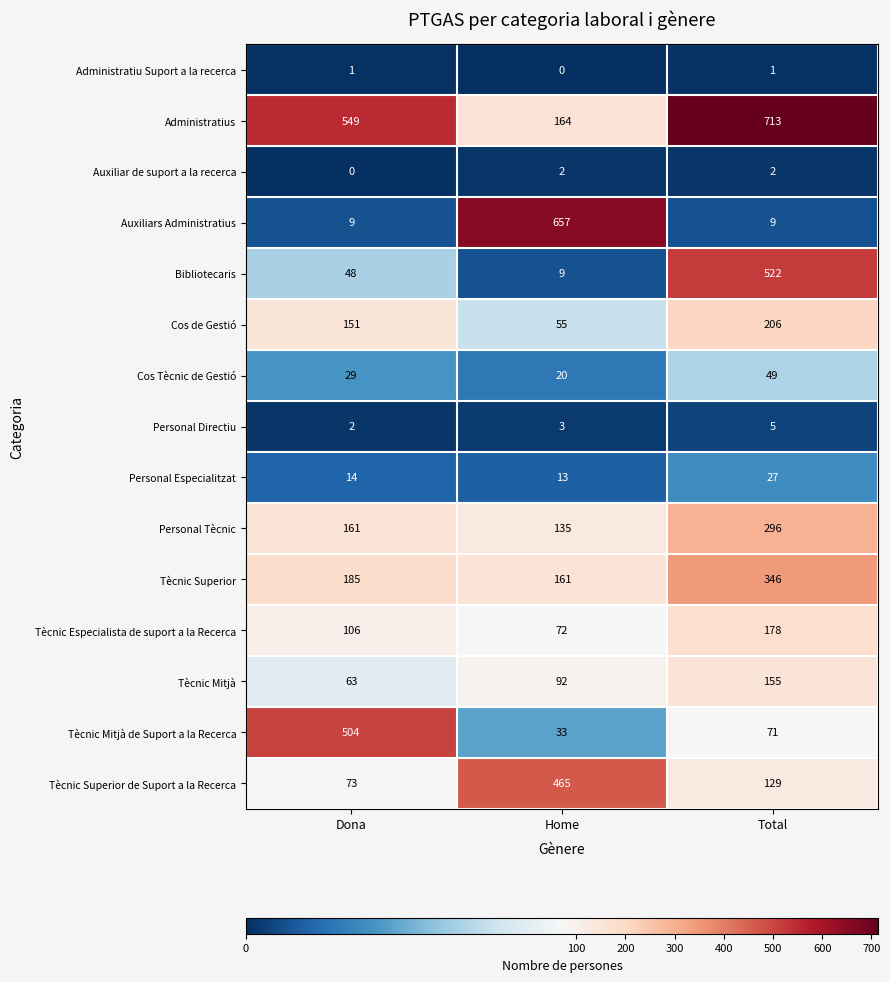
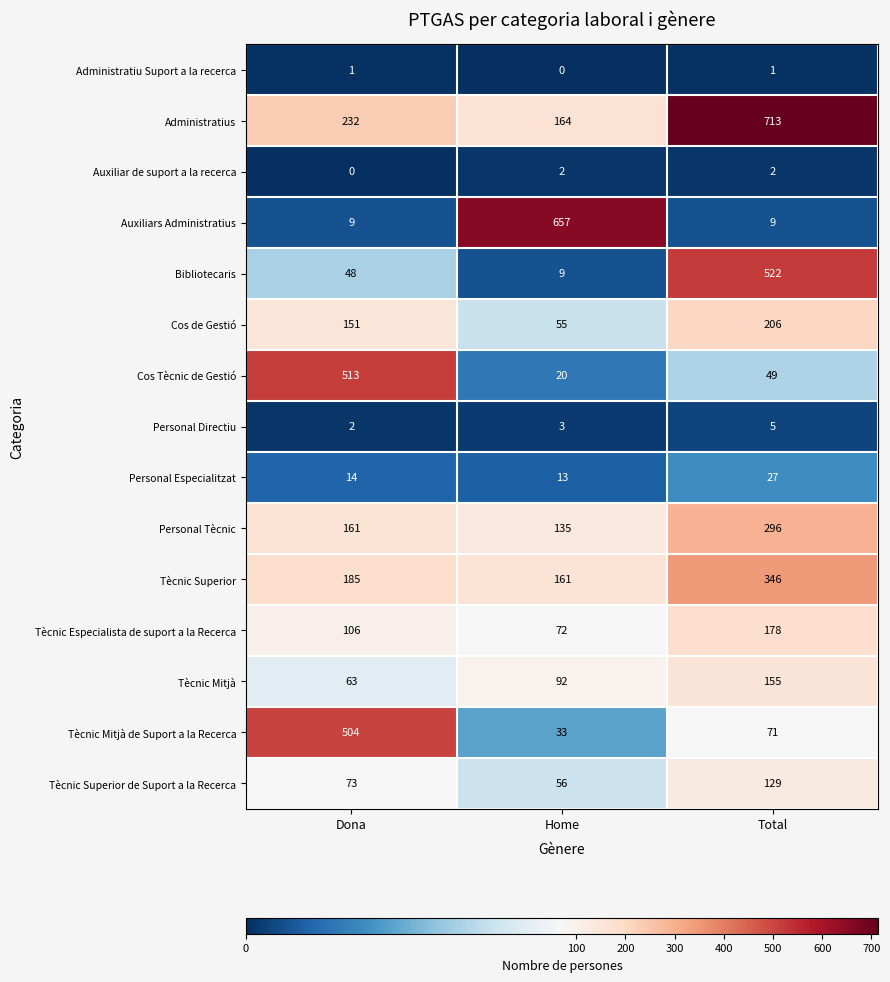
Administratius, Dona: 549 -> 232
Cos Tècnic de Gestió, Dona: 29 -> 513
Tècnic Superior de Suport a la Recerca, Home: 465 -> 56
